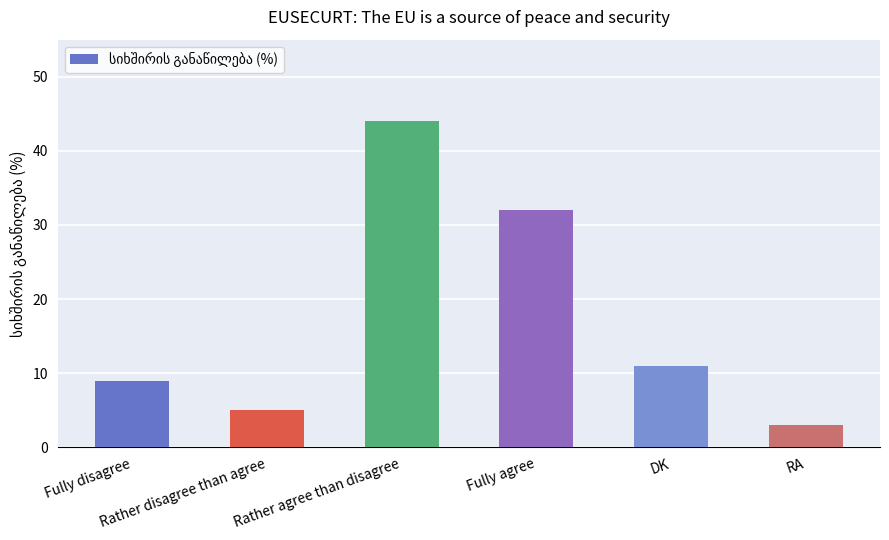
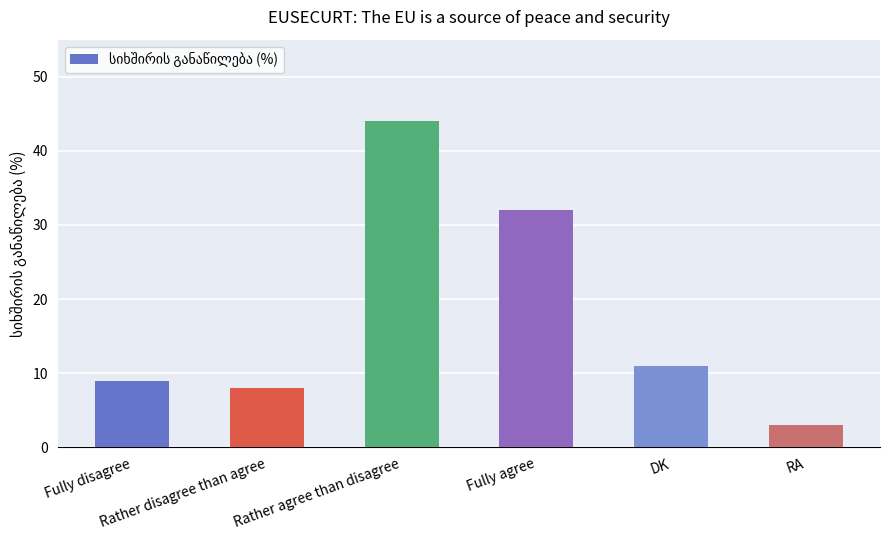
Rather disagree than agree: 5 -> 8
